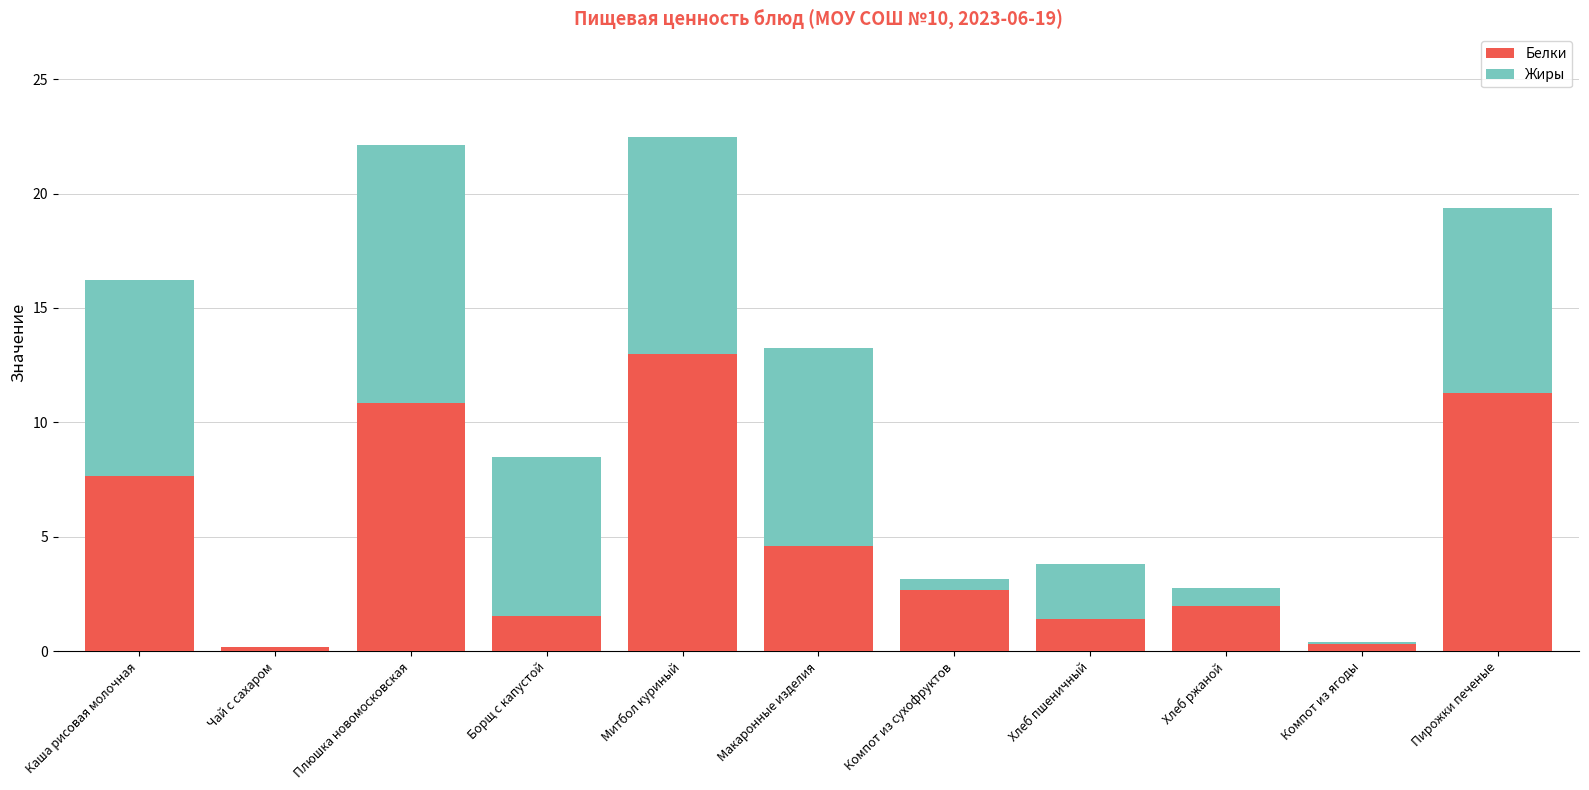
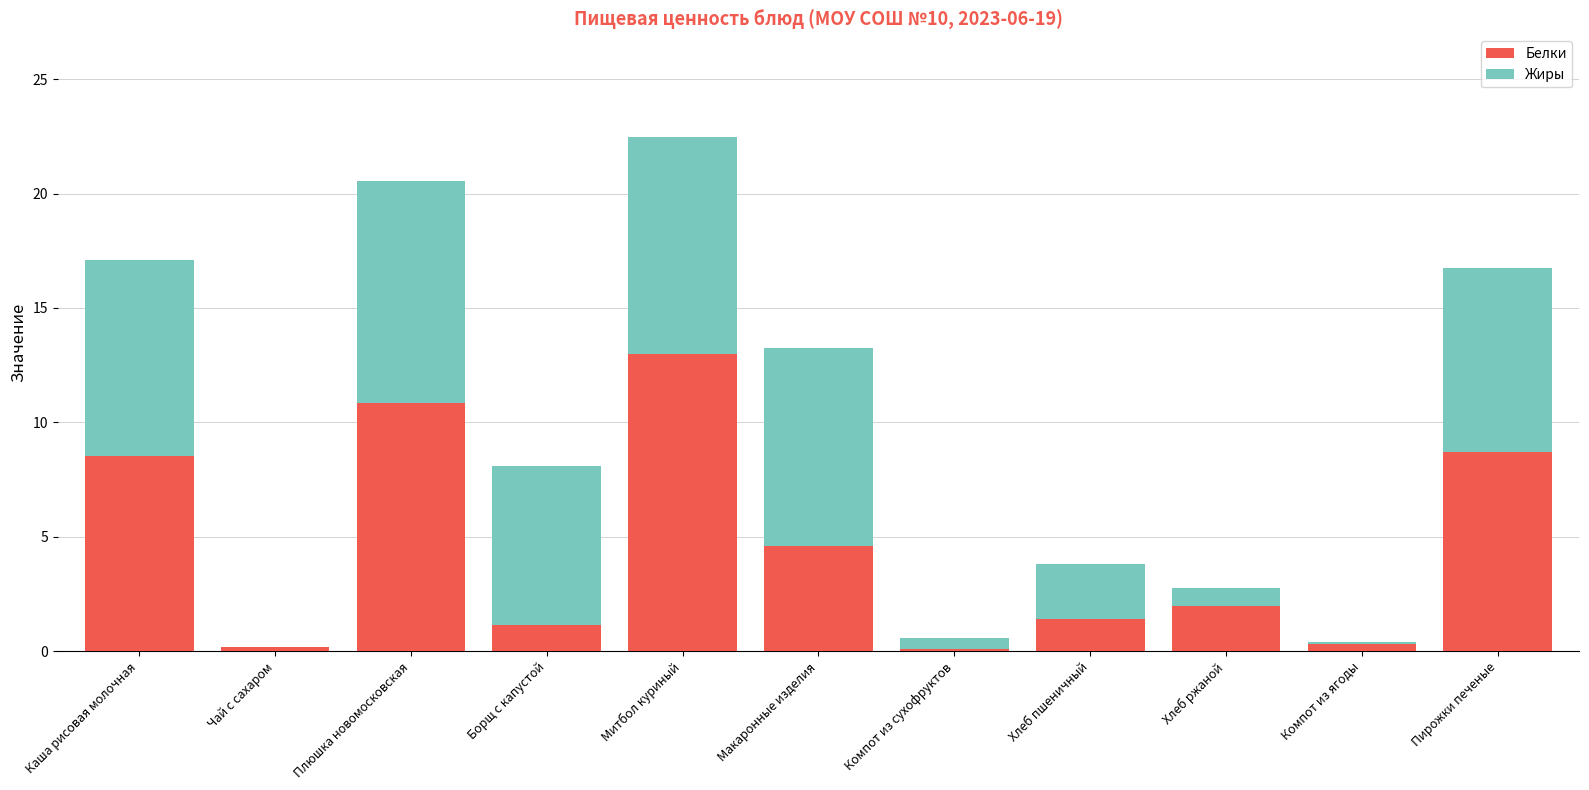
Белки, Каша рисовая молочная: 7.6 -> 8.5
Жиры, Плюшка новомосковская: 11.3 -> 9.7
Белки, Борщ с капустой: 1.5 -> 1.2
Белки, Компот из сухофруктов: 2.7 -> 0.1
Белки, Пирожки печеные: 11.3 -> 8.7
